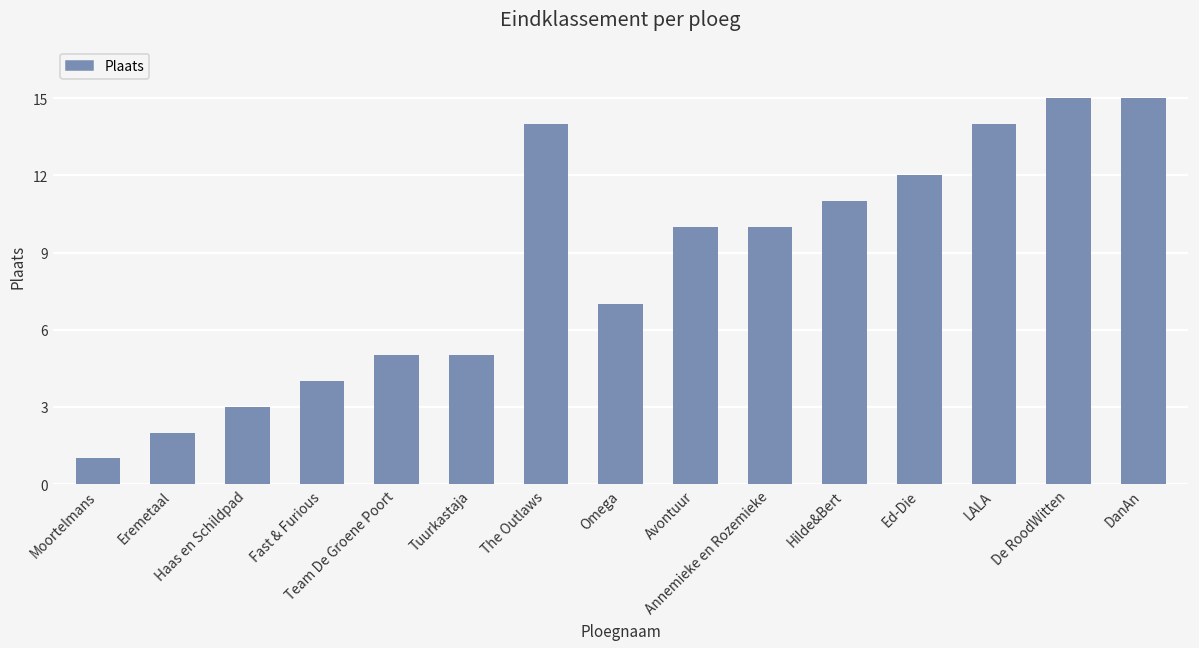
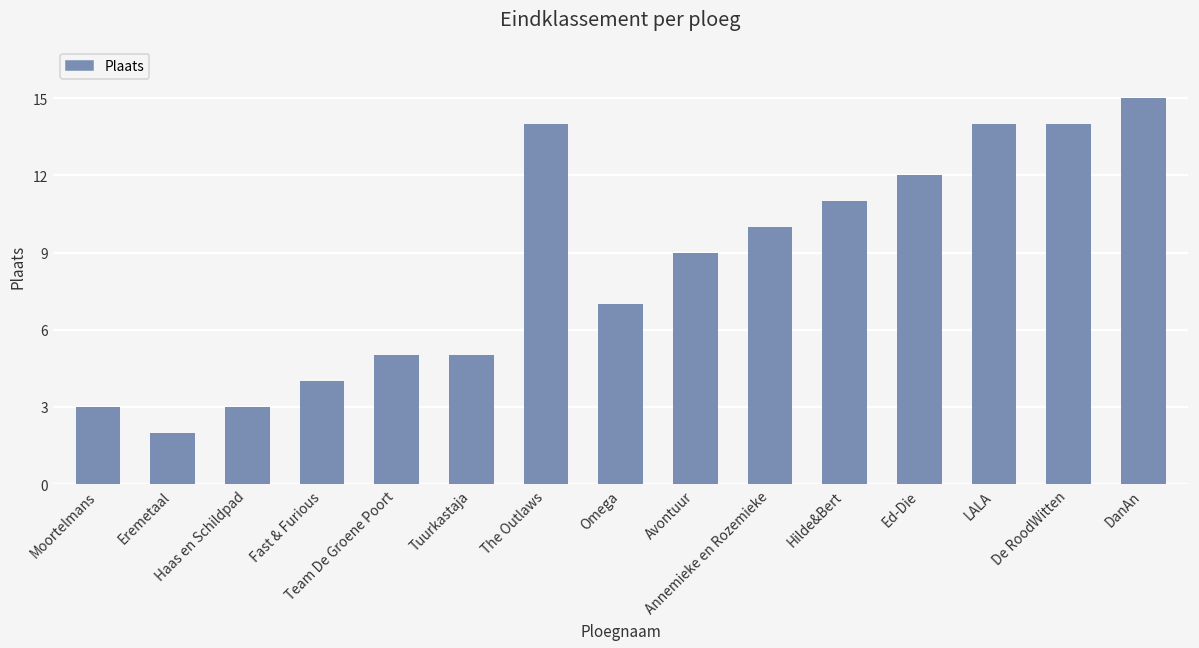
Moortelmans: 1 -> 3
Avontuur: 10 -> 9
De RoodWitten: 15 -> 14
